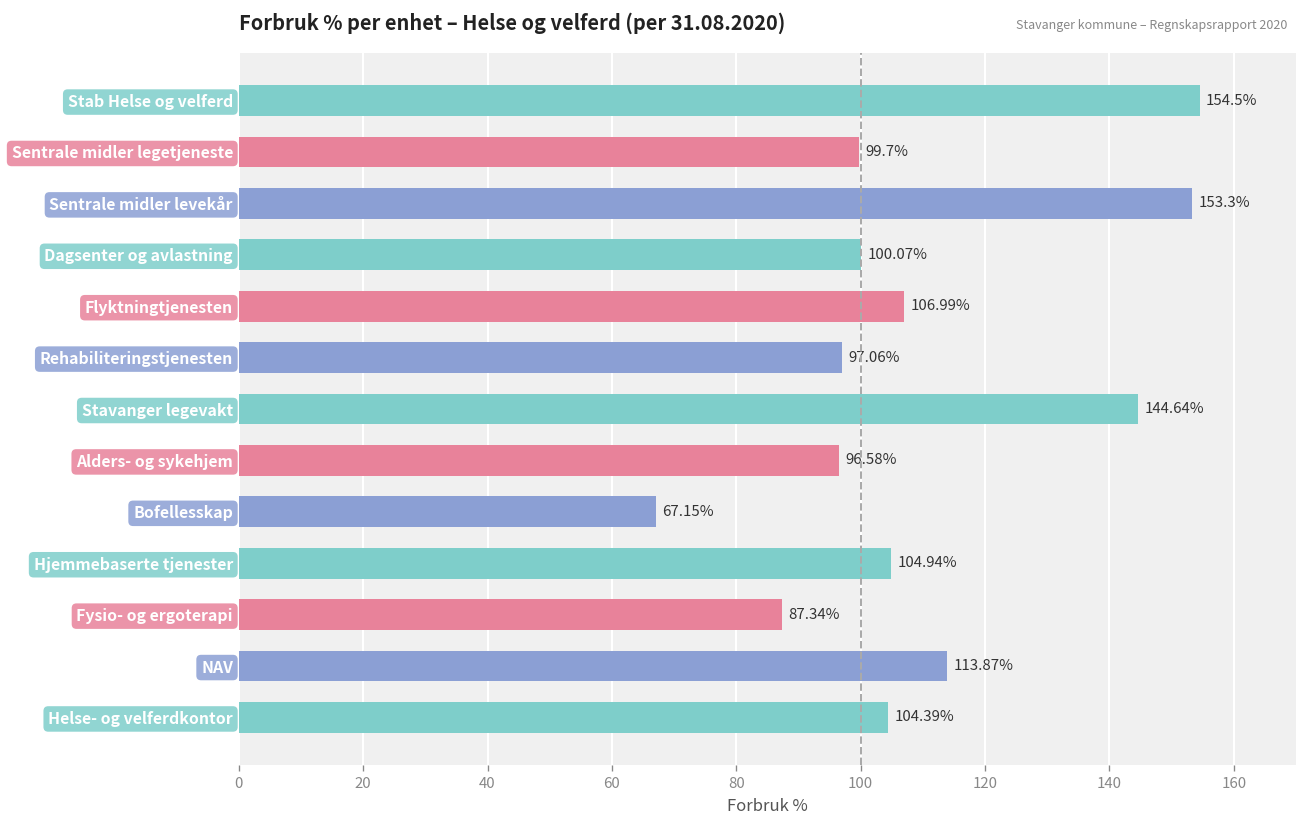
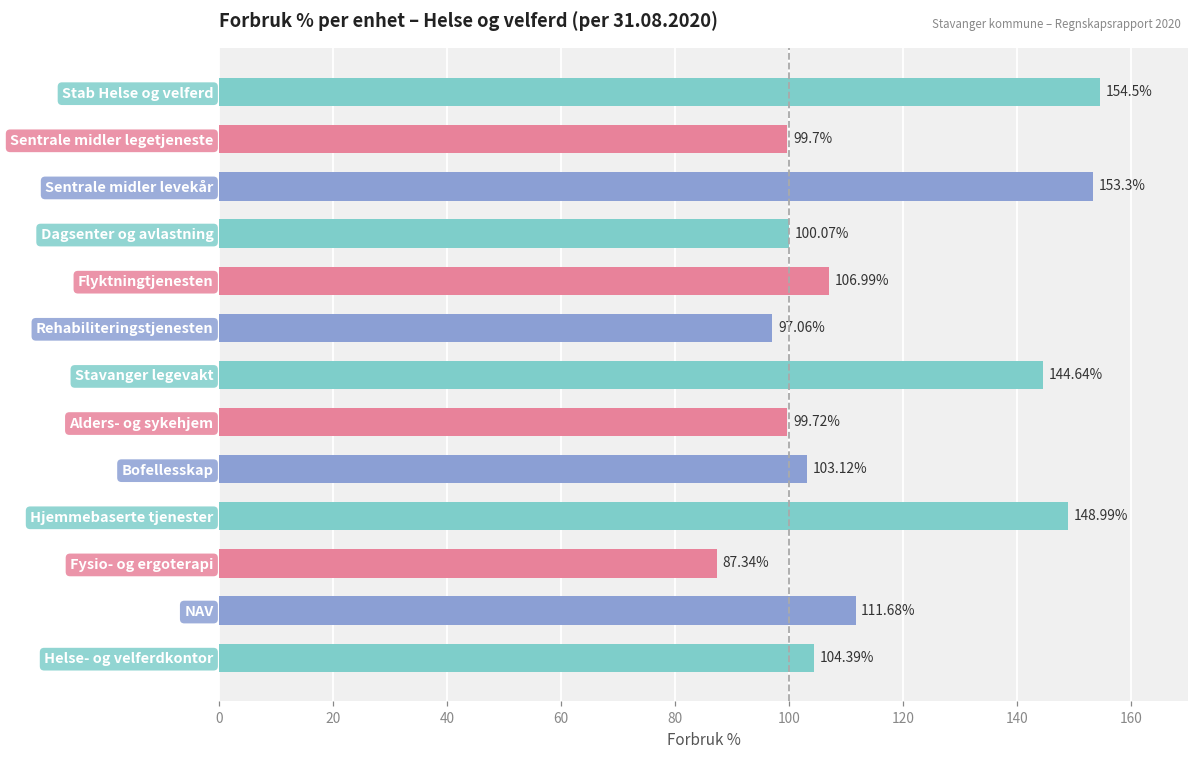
Alders- og sykehjem: 96.58% -> 99.72%
Bofellesskap: 67.15% -> 103.12%
Hjemmebaserte tjenester: 104.94% -> 148.99%
NAV: 113.87% -> 111.68%
